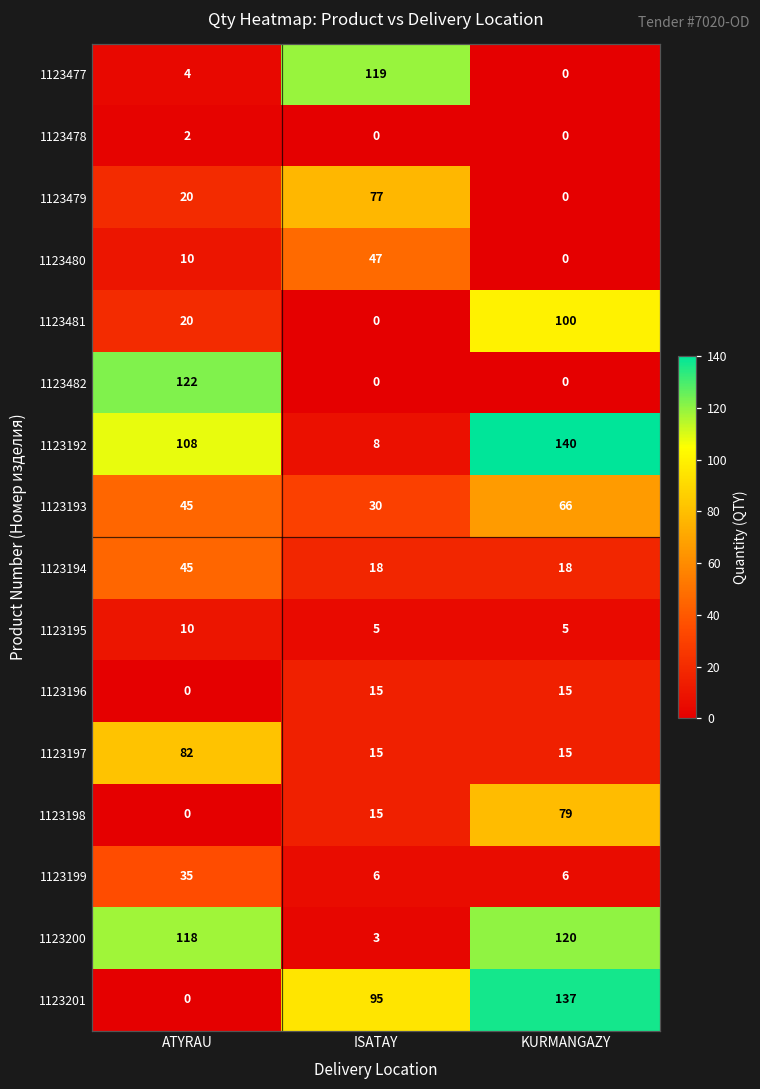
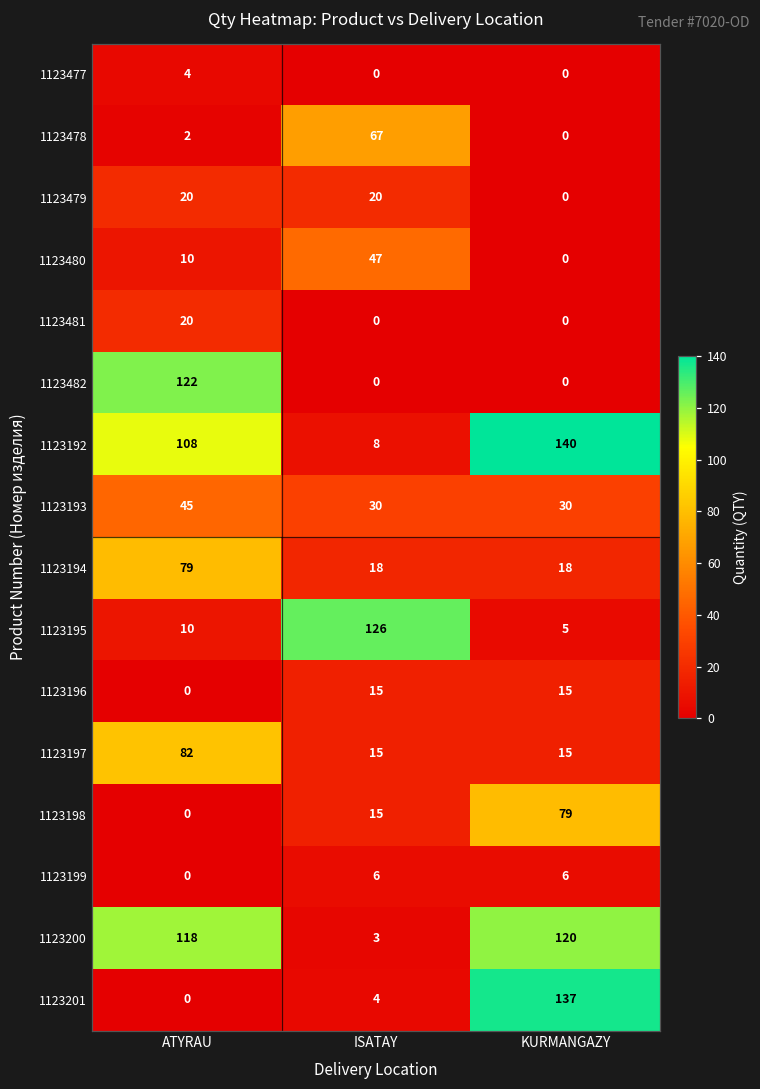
1123477, ISATAY: 119 -> 0
1123478, ISATAY: 0 -> 67
1123479, ISATAY: 77 -> 20
1123481, KURMANGAZY: 100 -> 0
1123193, KURMANGAZY: 66 -> 30
1123194, ATYRAU: 45 -> 79
1123195, ISATAY: 5 -> 126
1123199, ATYRAU: 35 -> 0
1123201, ISATAY: 95 -> 4
